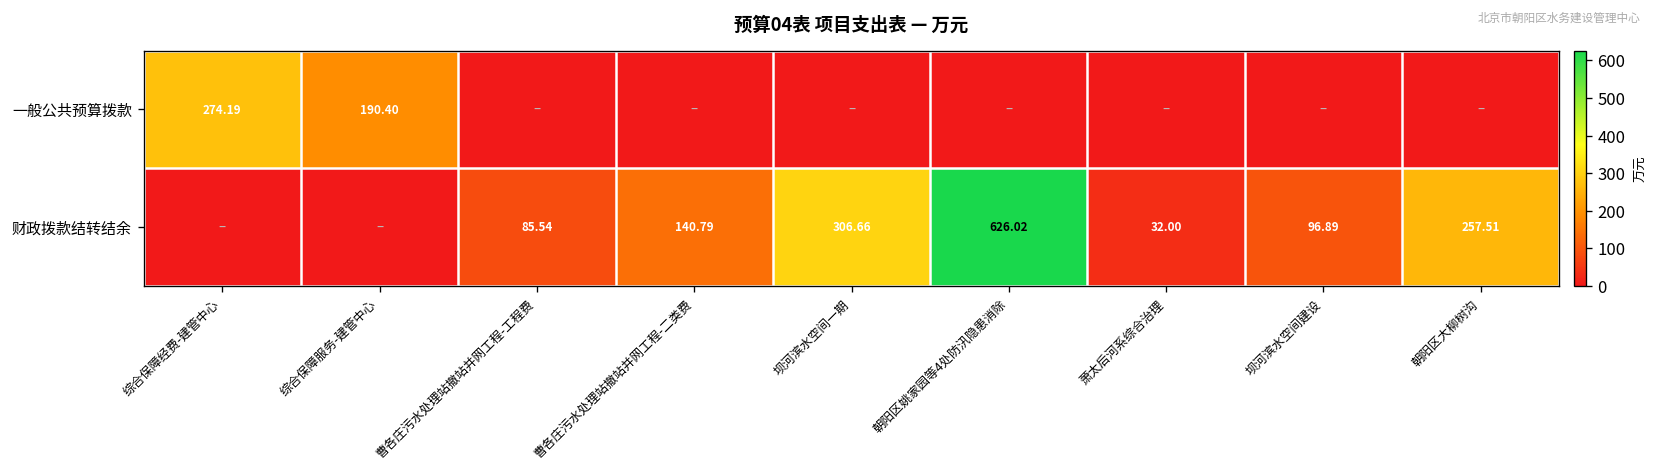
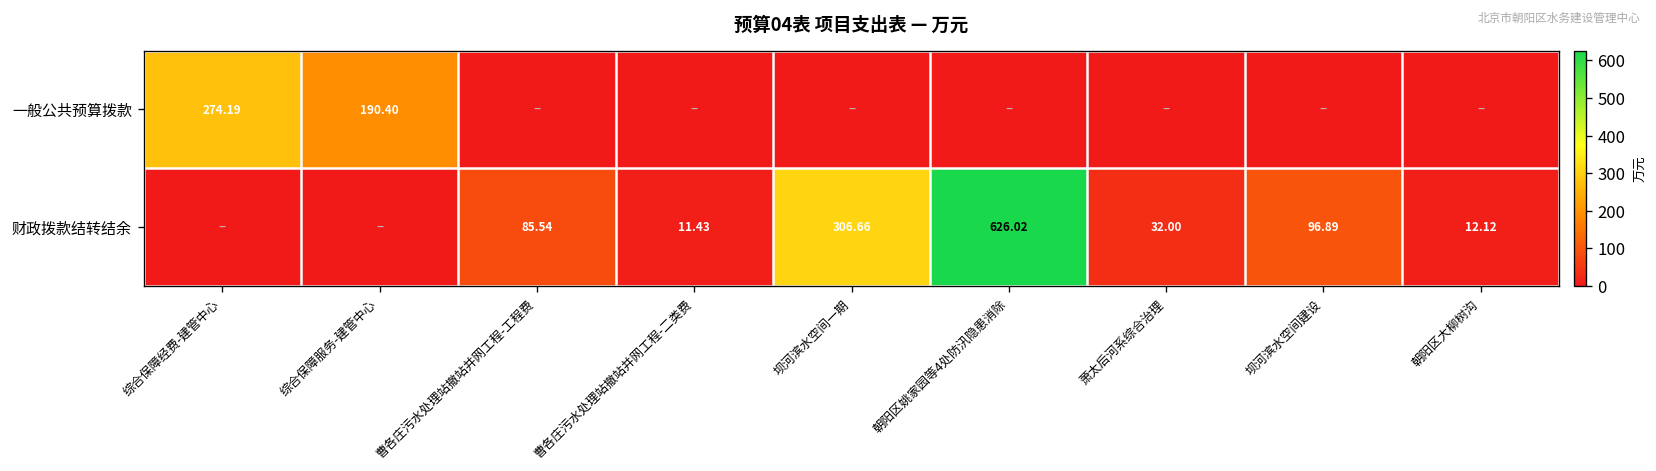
财政拨款结转结余, 曹各庄污水处理站撤站并网工程-二类费: 140.79 -> 11.43
财政拨款结转结余, 朝阳区大柳树沟: 257.51 -> 12.12
